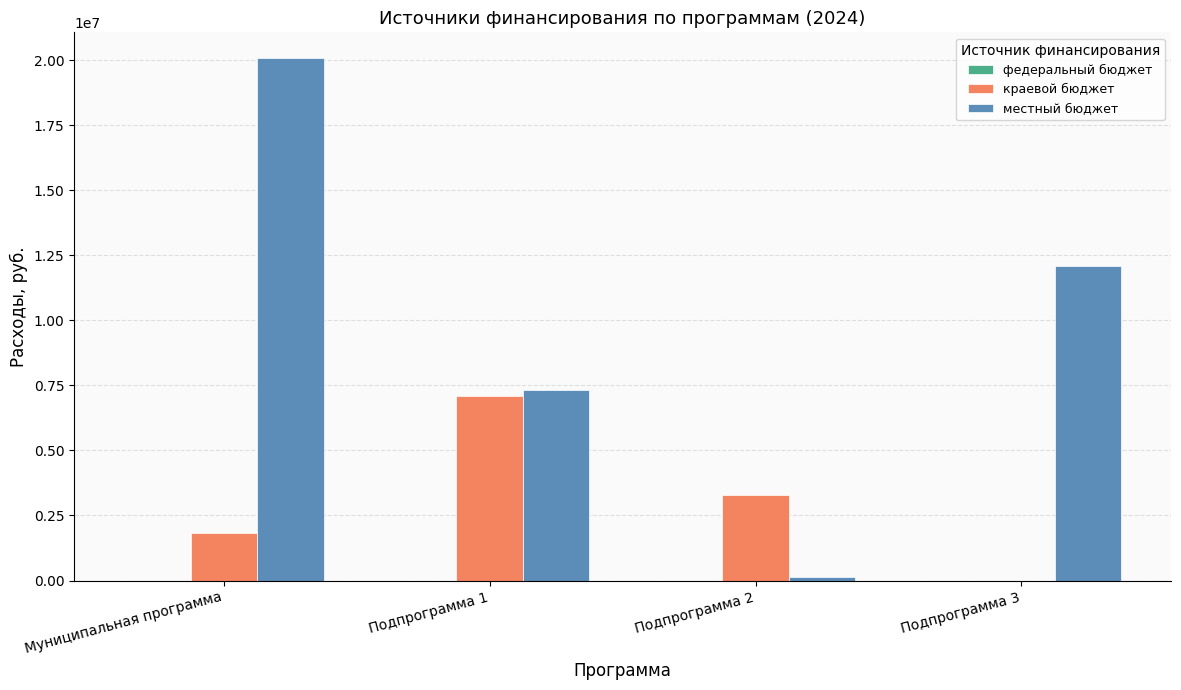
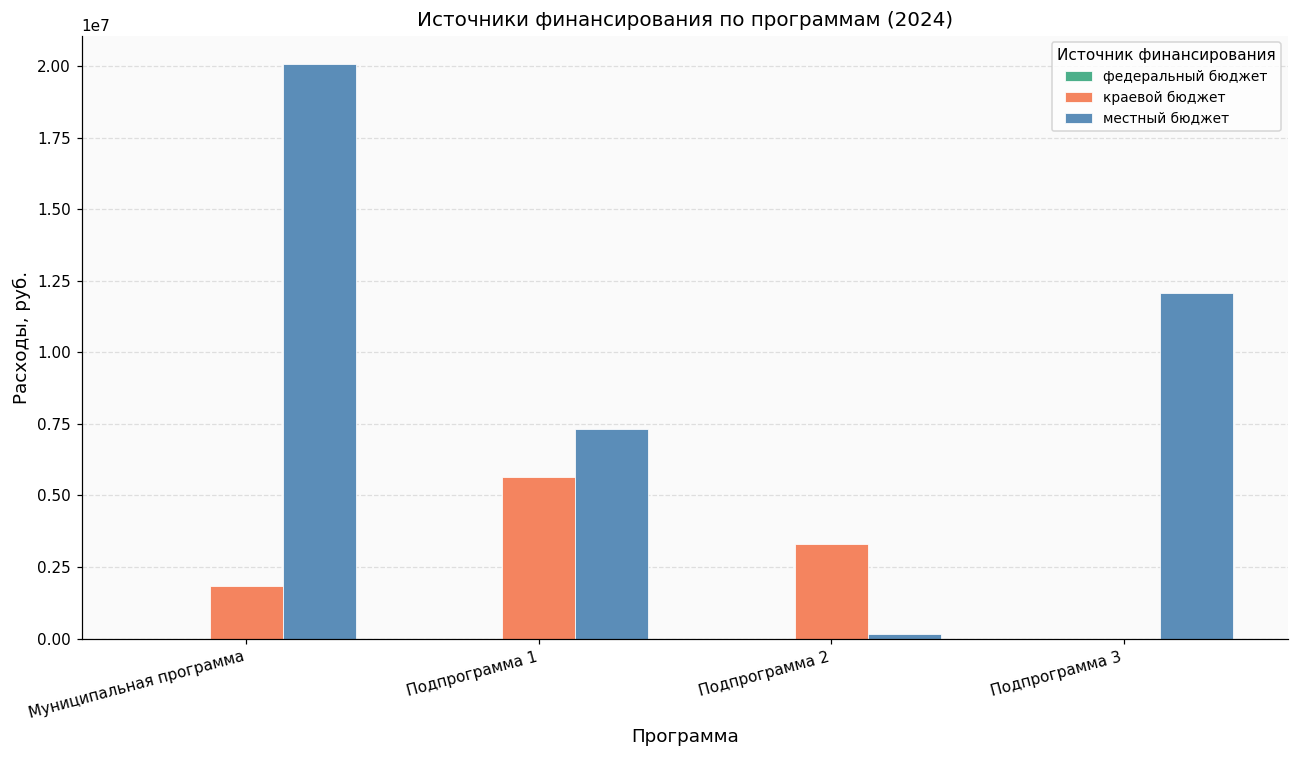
краевой бюджет, Подпрограмма 1: 7100000 -> 5700000
